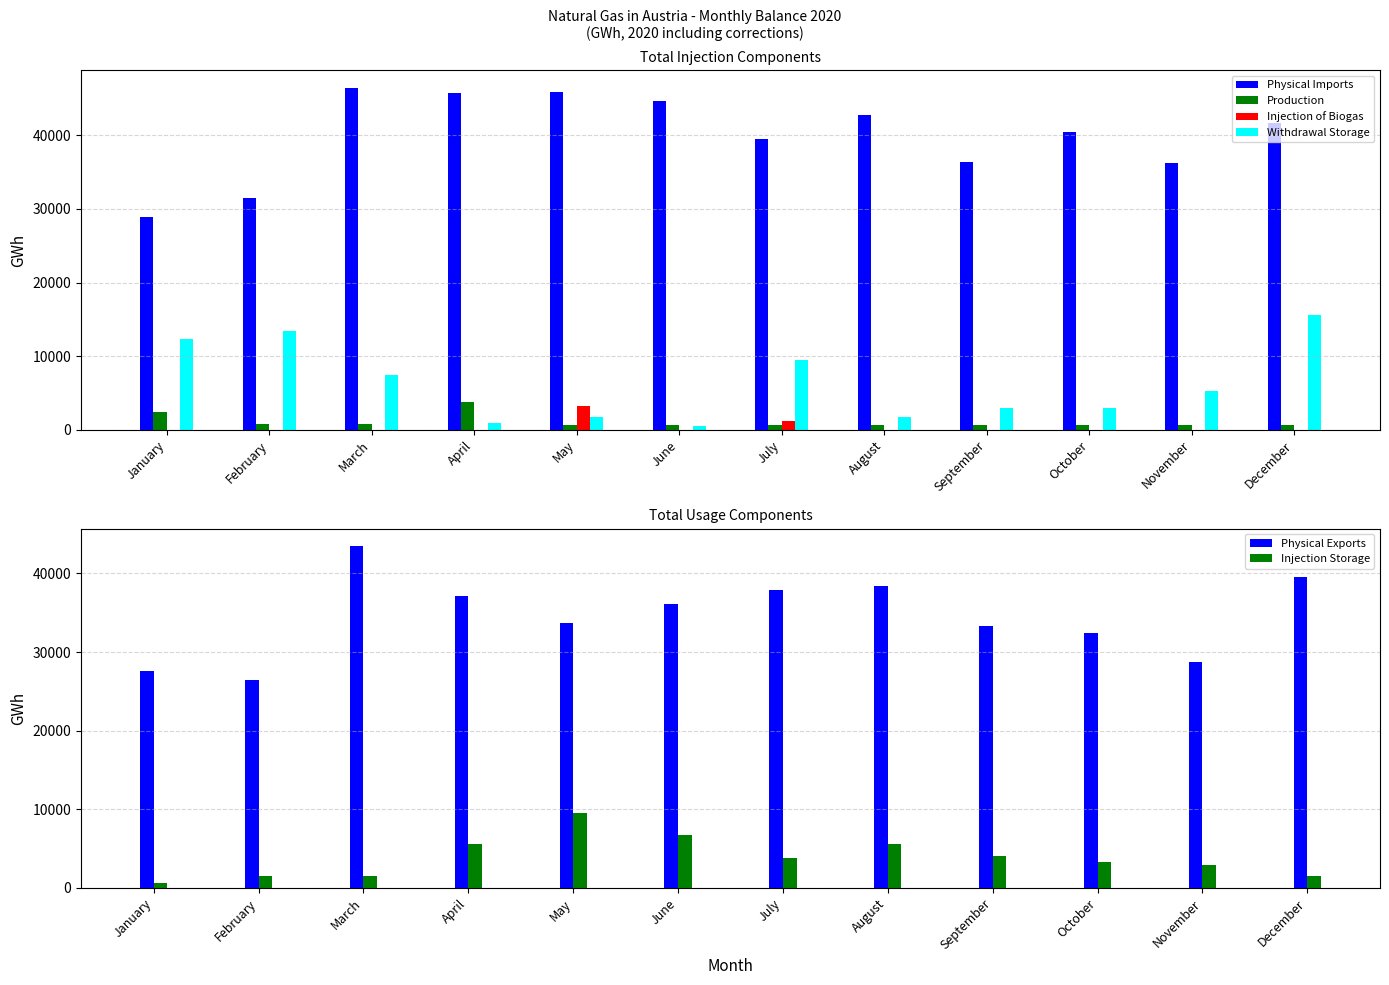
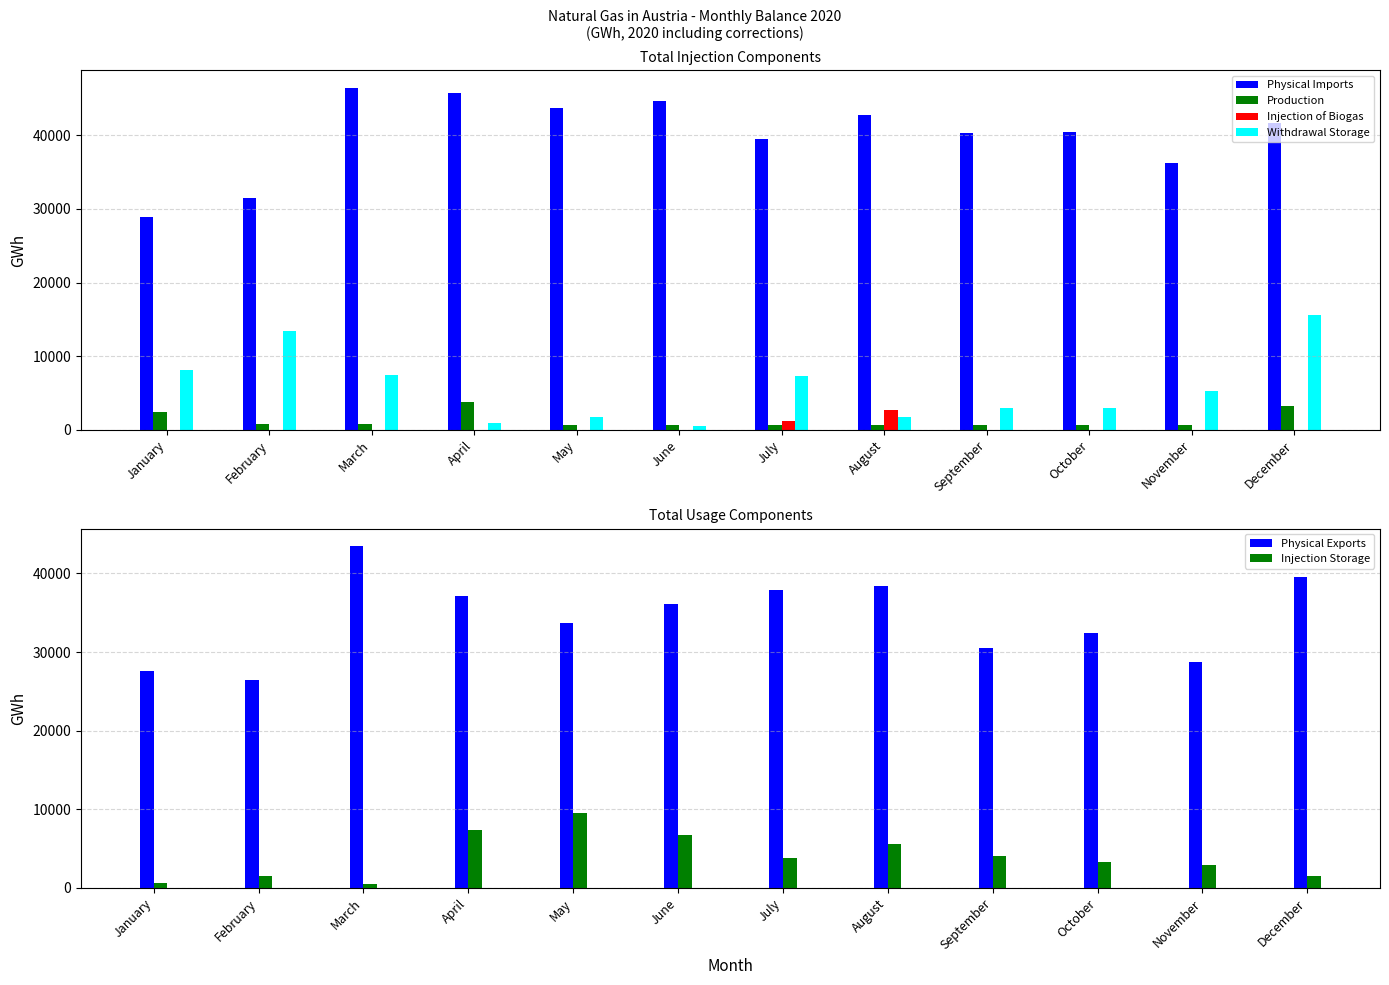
Total Injection Components, Withdrawal Storage, January: 12000 -> 8000
Total Injection Components, Physical Imports, May: 46000 -> 44000
Total Injection Components, Injection of Biogas, May: 3000 -> 0
Total Injection Components, Withdrawal Storage, July: 9000 -> 7000
Total Injection Components, Injection of Biogas, August: 0 -> 3000
Total Injection Components, Physical Imports, September: 36000 -> 40000
Total Injection Components, Production, December: 1000 -> 3000
Total Usage Components, Injection Storage, March: 2000 -> 1000
Total Usage Components, Injection Storage, April: 6000 -> 7000
Total Usage Components, Physical Exports, September: 33000 -> 31000
